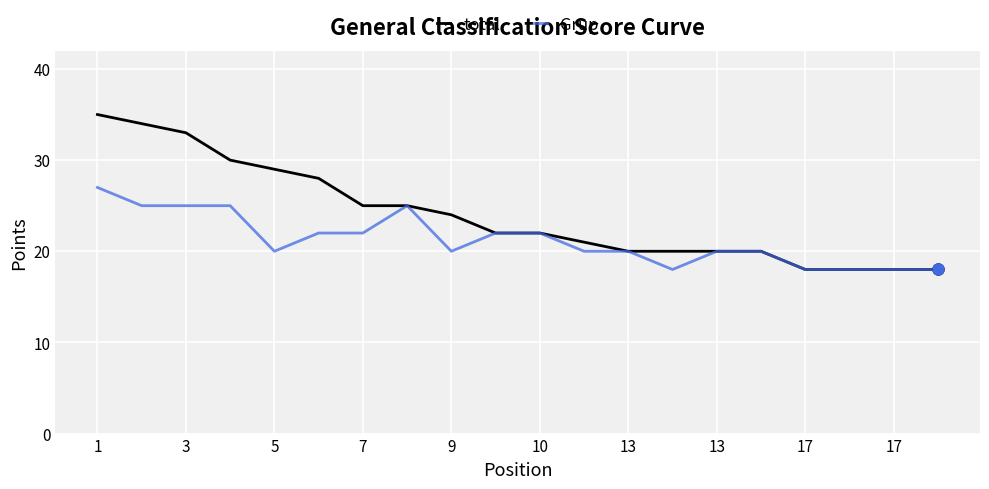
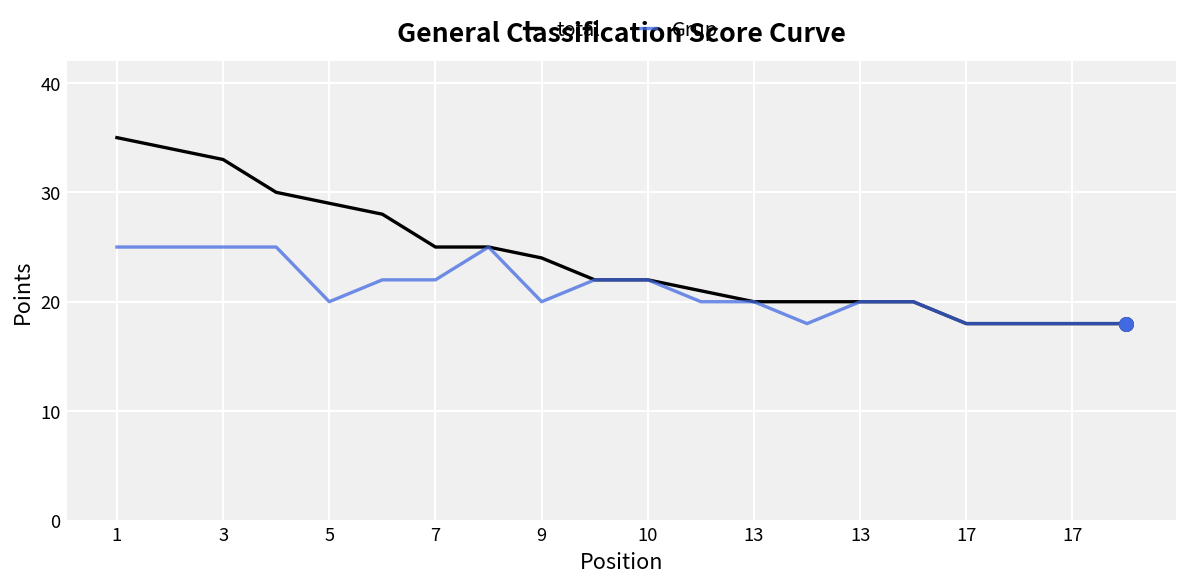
Grup, 1: 27 -> 25
